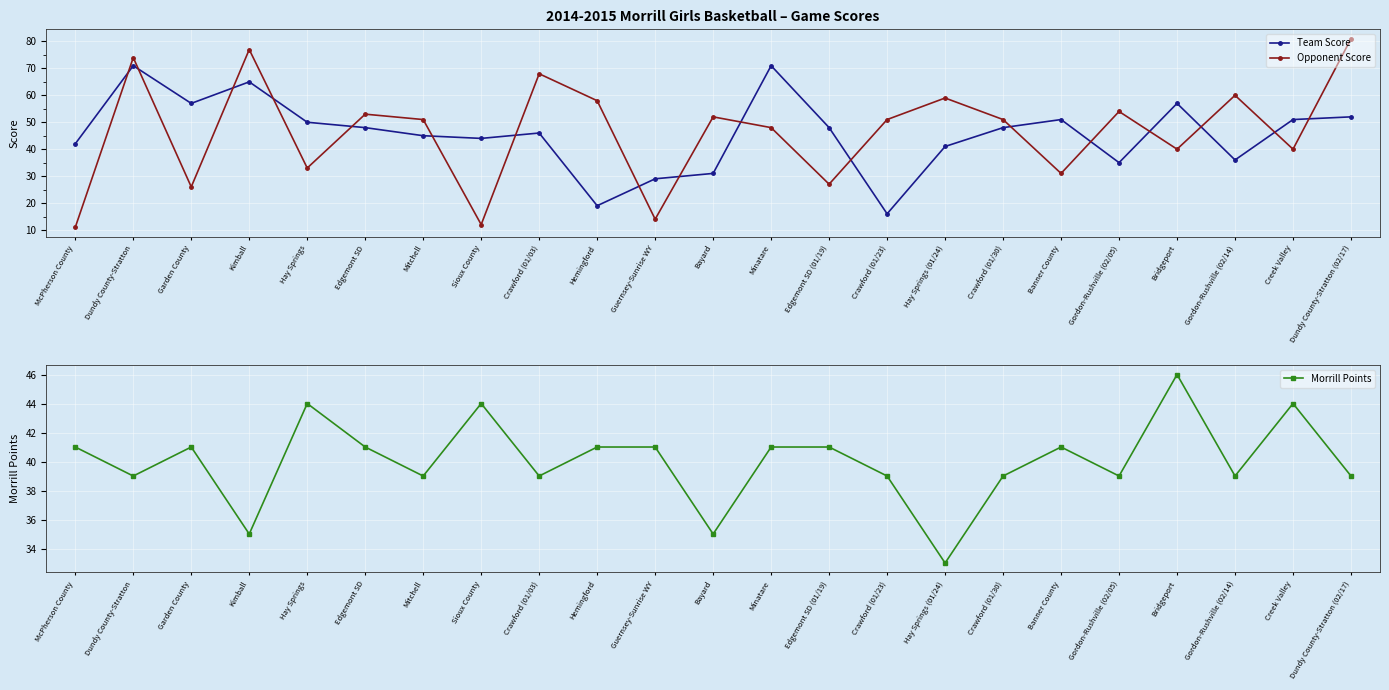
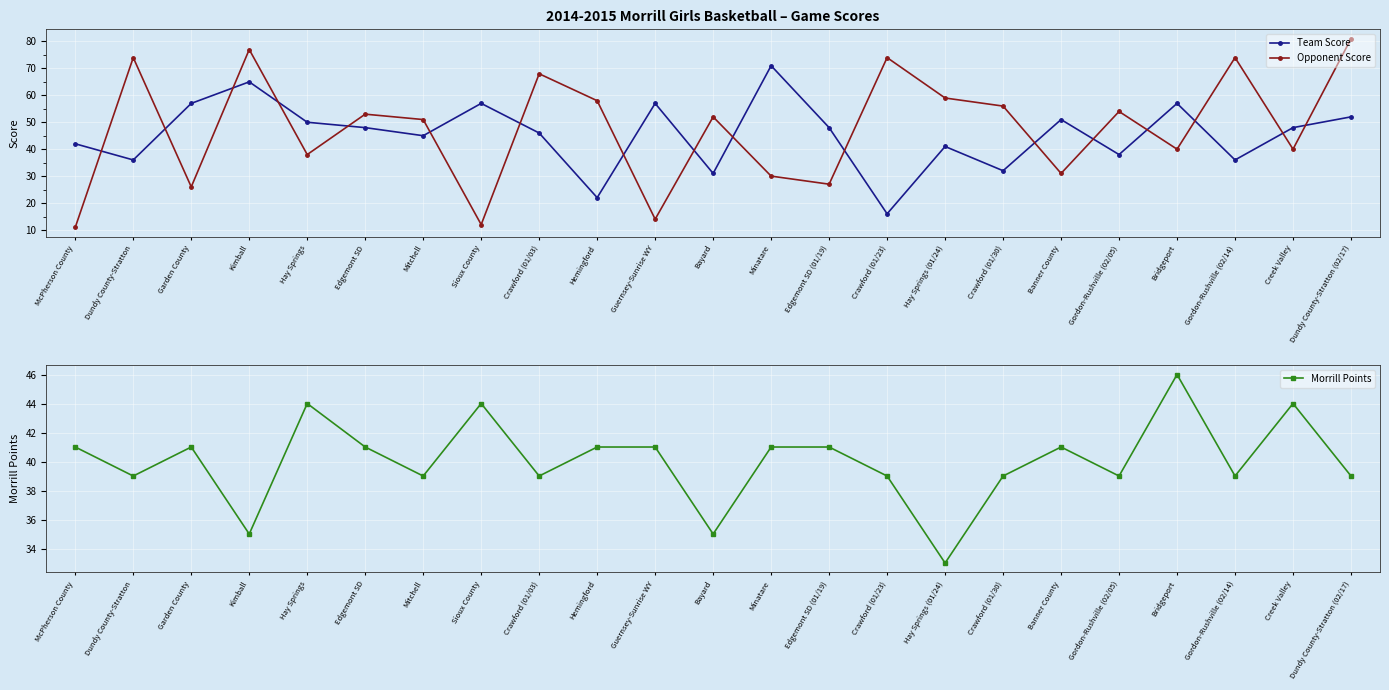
2014-2015 Morrill Girls Basketball – Game Scores, Team Score, Dundy County-Stratton: 71 -> 36
2014-2015 Morrill Girls Basketball – Game Scores, Opponent Score, Hay Springs: 33 -> 38
2014-2015 Morrill Girls Basketball – Game Scores, Team Score, Sioux County: 44 -> 57
2014-2015 Morrill Girls Basketball – Game Scores, Team Score, Hemingford: 19 -> 22
2014-2015 Morrill Girls Basketball – Game Scores, Team Score, Guernsey-Sunrise WY: 29 -> 57
2014-2015 Morrill Girls Basketball – Game Scores, Opponent Score, Minatare: 48 -> 30
2014-2015 Morrill Girls Basketball – Game Scores, Opponent Score, Crawford (01/23): 51 -> 74
2014-2015 Morrill Girls Basketball – Game Scores, Team Score, Crawford (01/30): 48 -> 32
2014-2015 Morrill Girls Basketball – Game Scores, Opponent Score, Crawford (01/30): 51 -> 56
2014-2015 Morrill Girls Basketball – Game Scores, Team Score, Gordon-Rushville (02/05): 35 -> 38
2014-2015 Morrill Girls Basketball – Game Scores, Opponent Score, Gordon-Rushville (02/14): 60 -> 74
2014-2015 Morrill Girls Basketball – Game Scores, Team Score, Creek Valley: 51 -> 48
